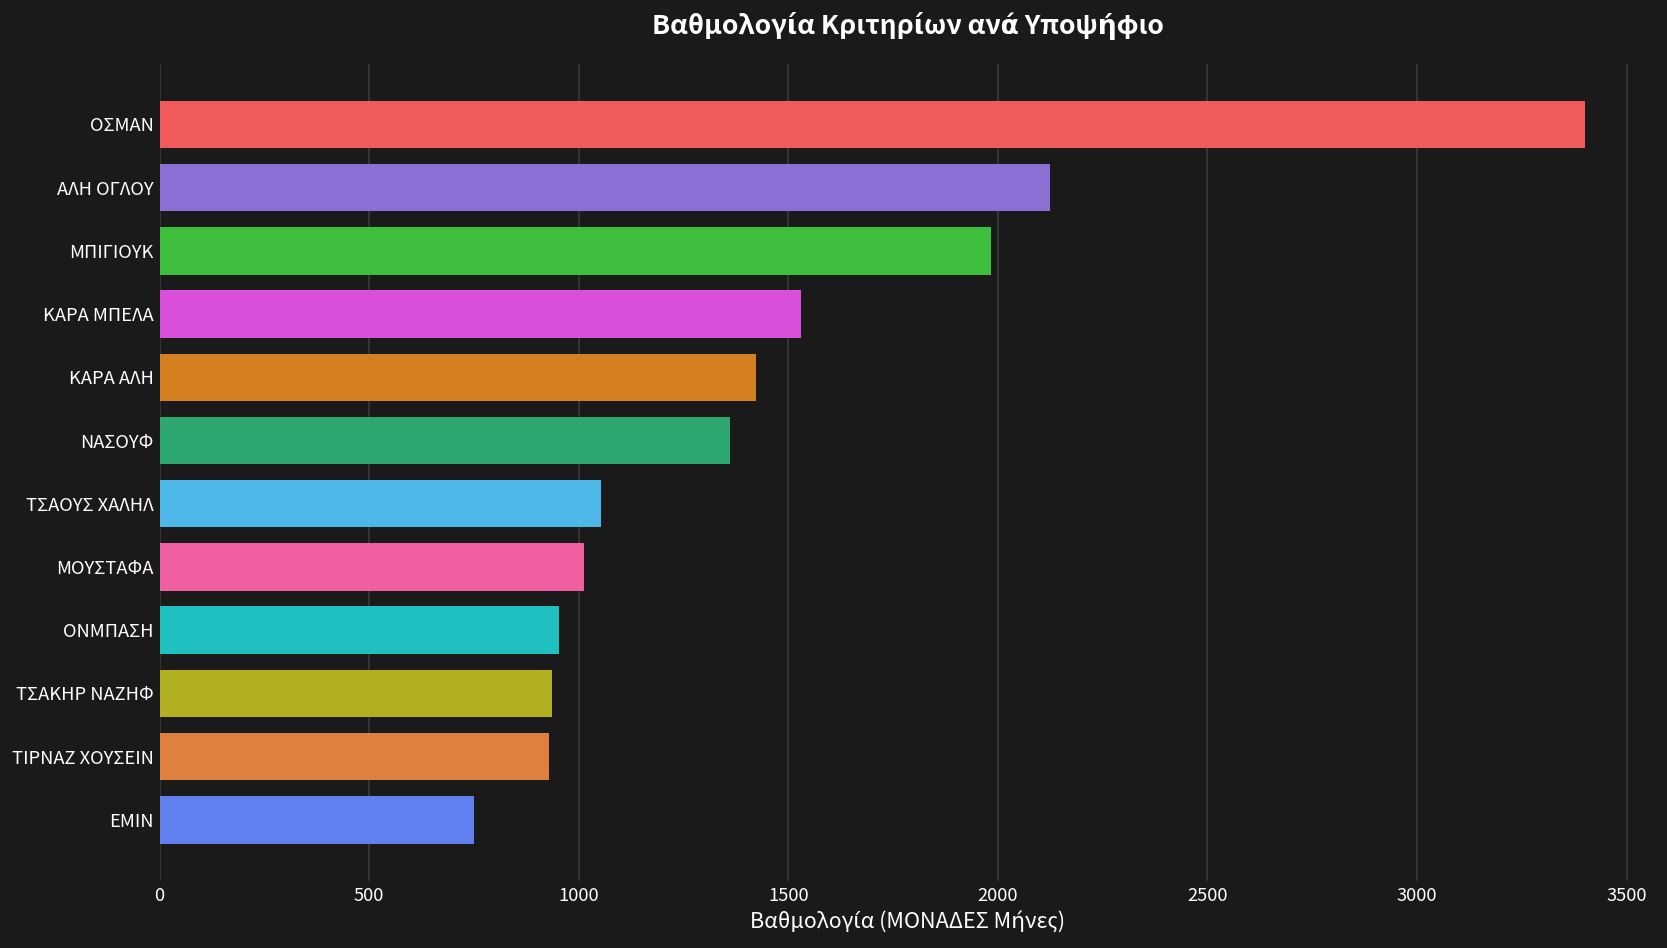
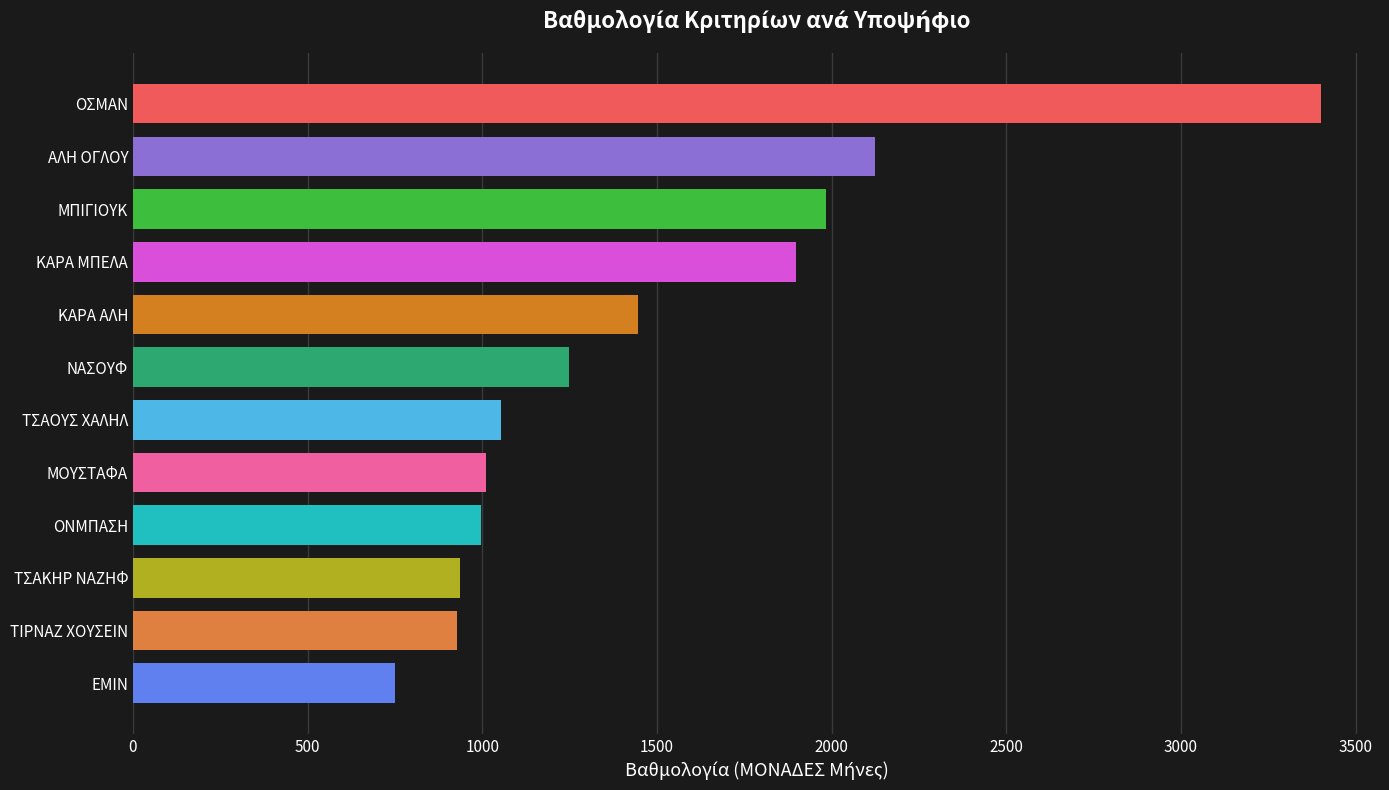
ΚΑΡΑ ΜΠΕΛΑ: 1530 -> 1900
ΚΑΡΑ ΑΛΗ: 1420 -> 1450
ΝΑΣΟΥΦ: 1360 -> 1250
ΟΝΜΠΑΣΗ: 950 -> 1000
